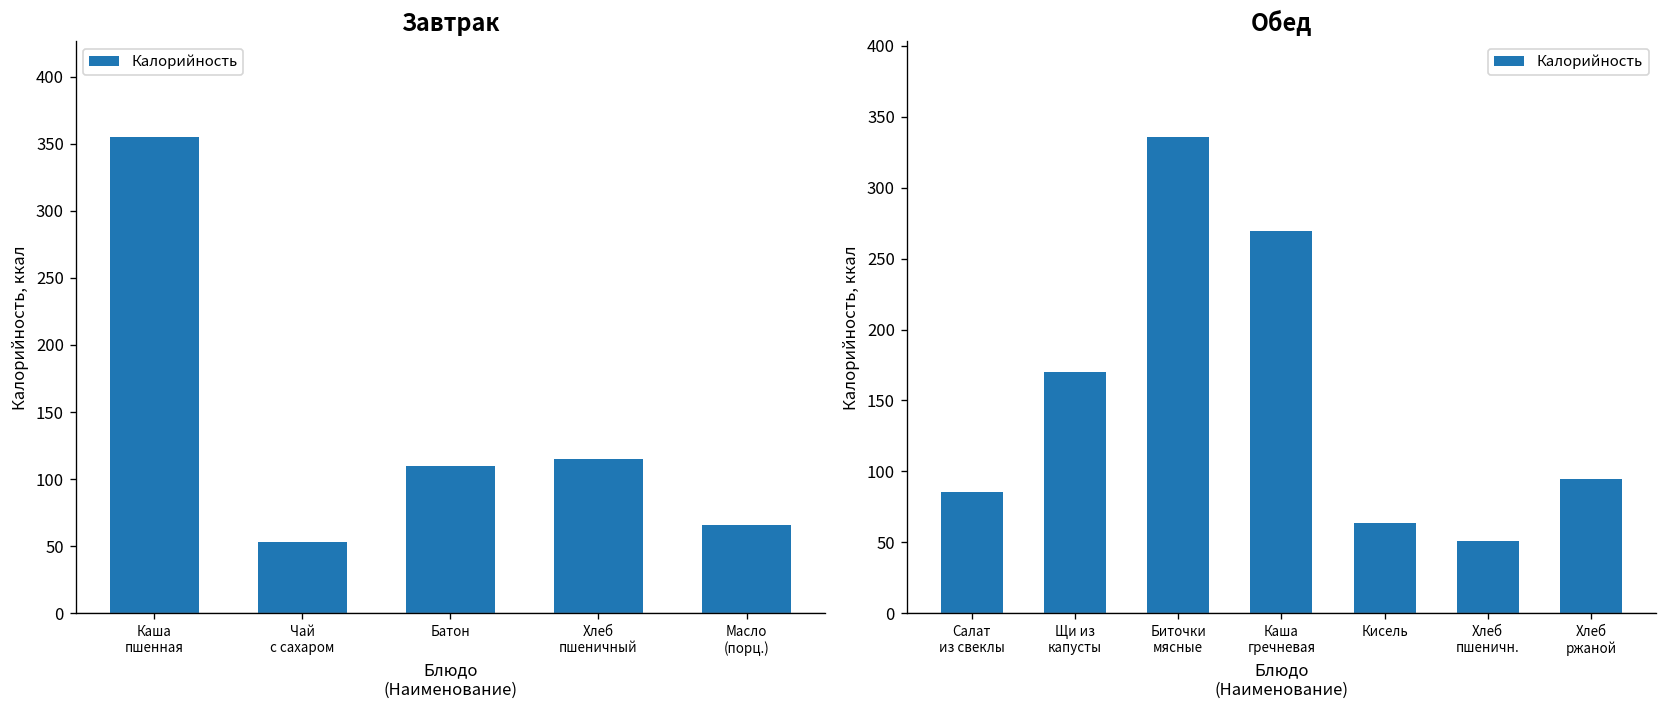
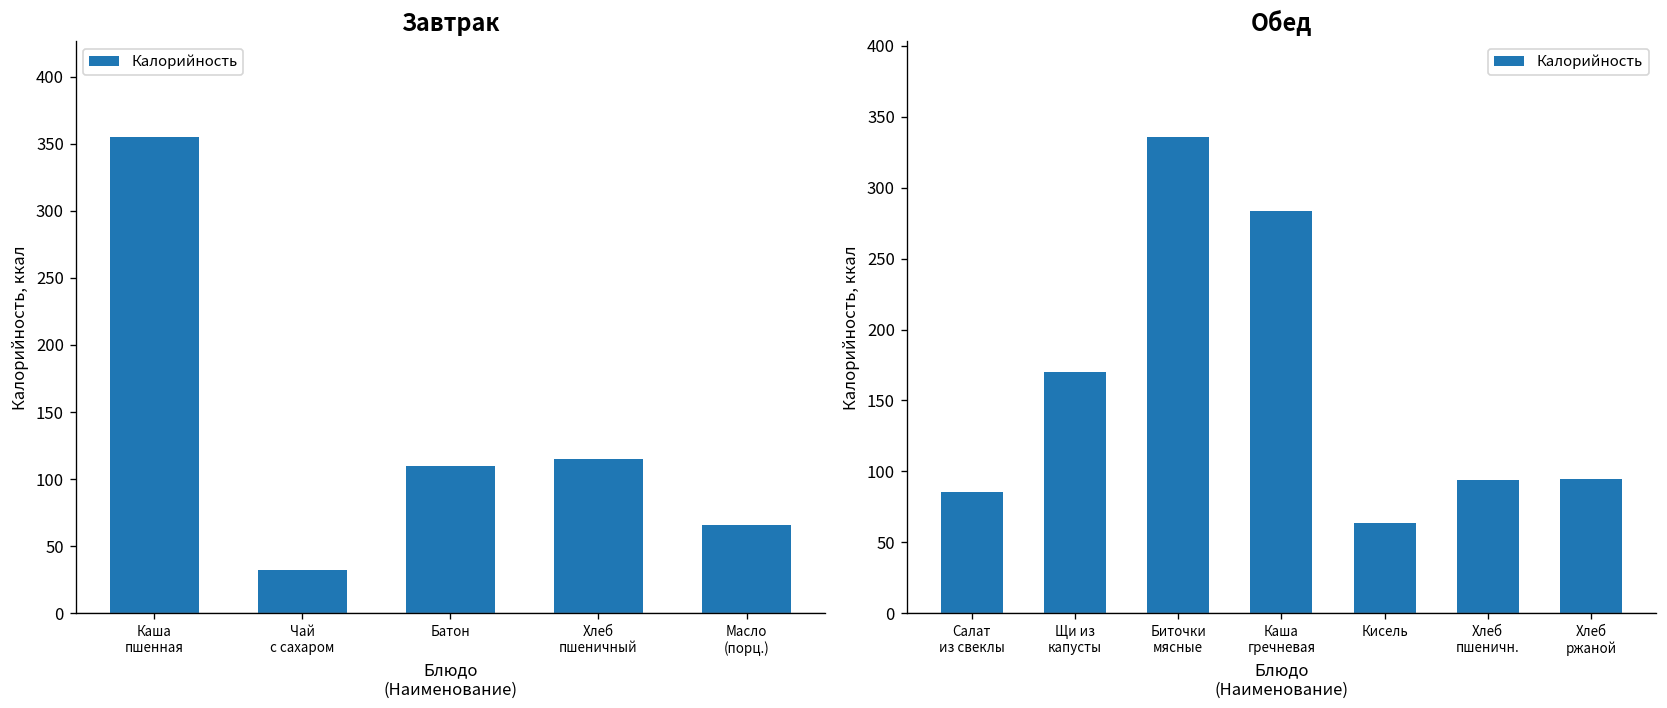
Завтрак, Чай с сахаром: 53 -> 32
Обед, Каша гречневая: 270 -> 283
Обед, Хлеб пшеничн.: 51 -> 94
